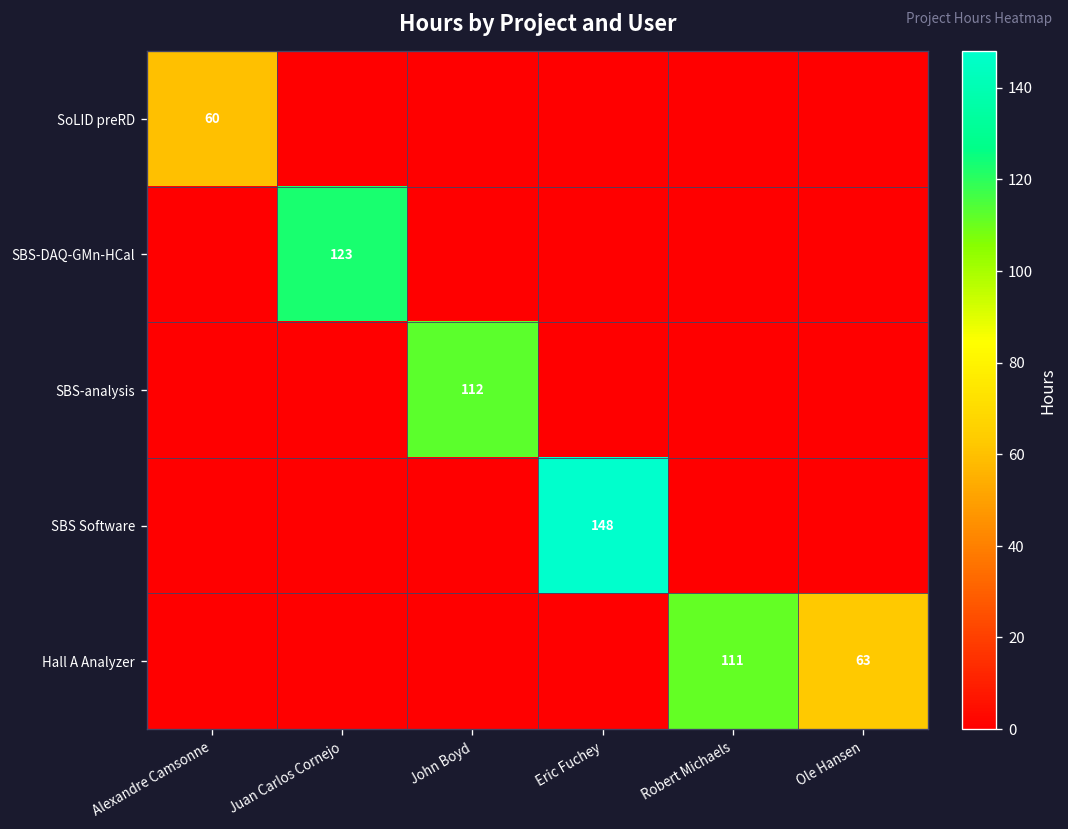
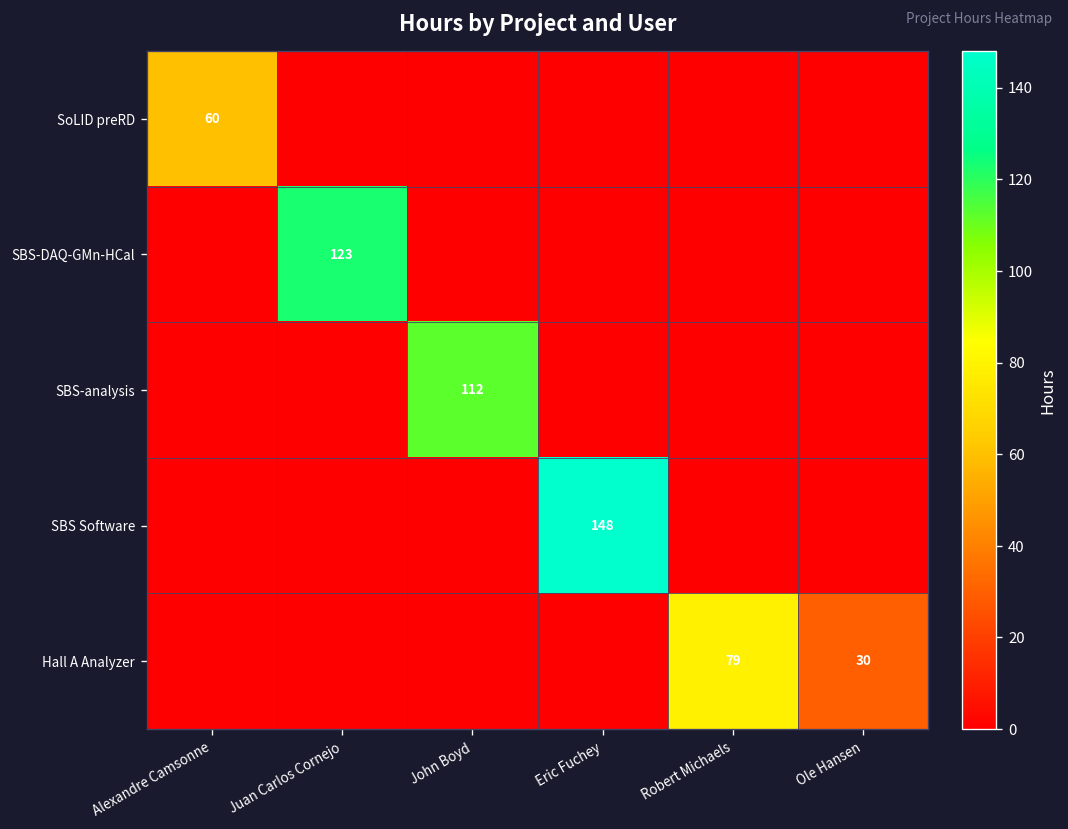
Hall A Analyzer, Robert Michaels: 111 -> 79
Hall A Analyzer, Ole Hansen: 63 -> 30
